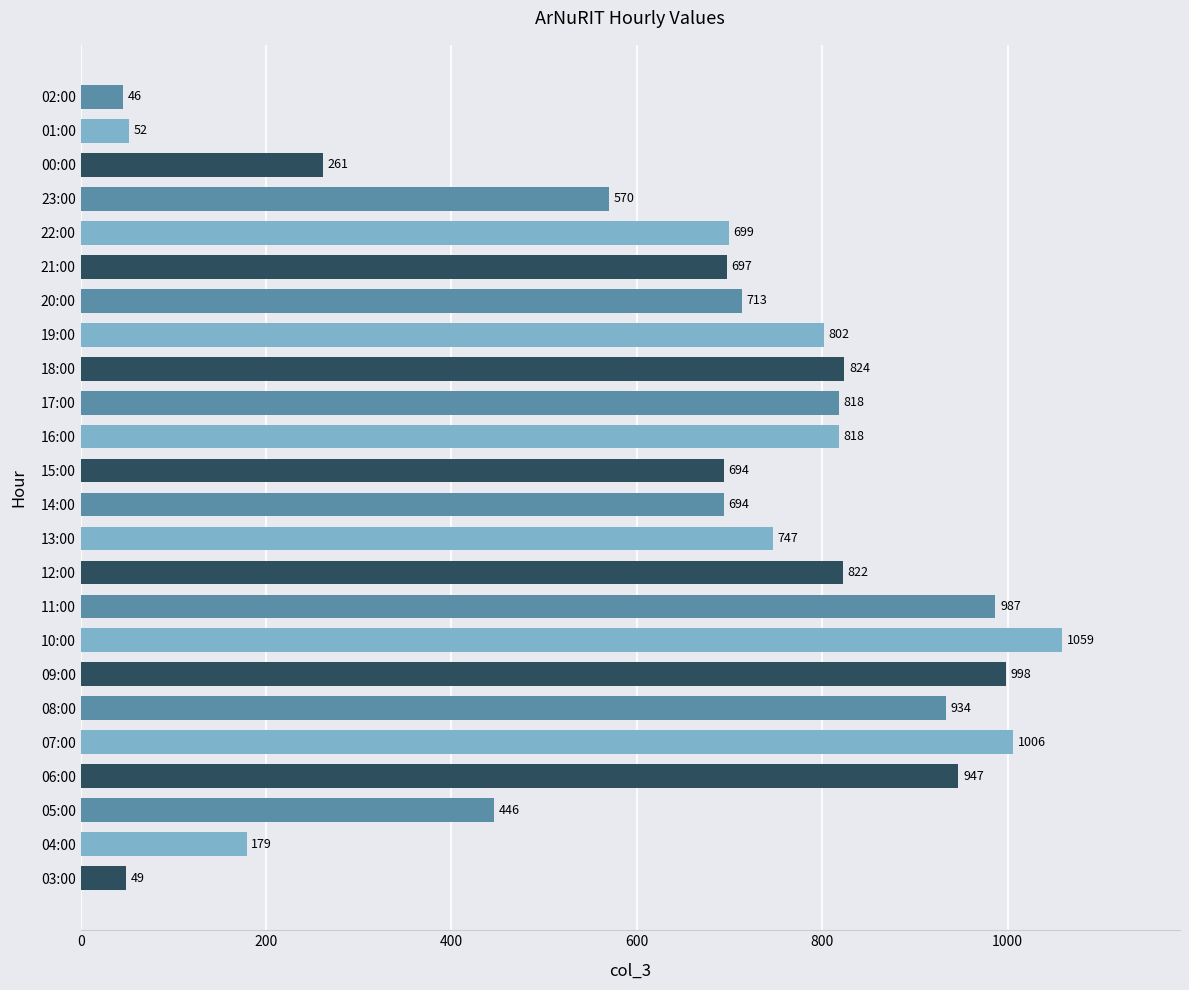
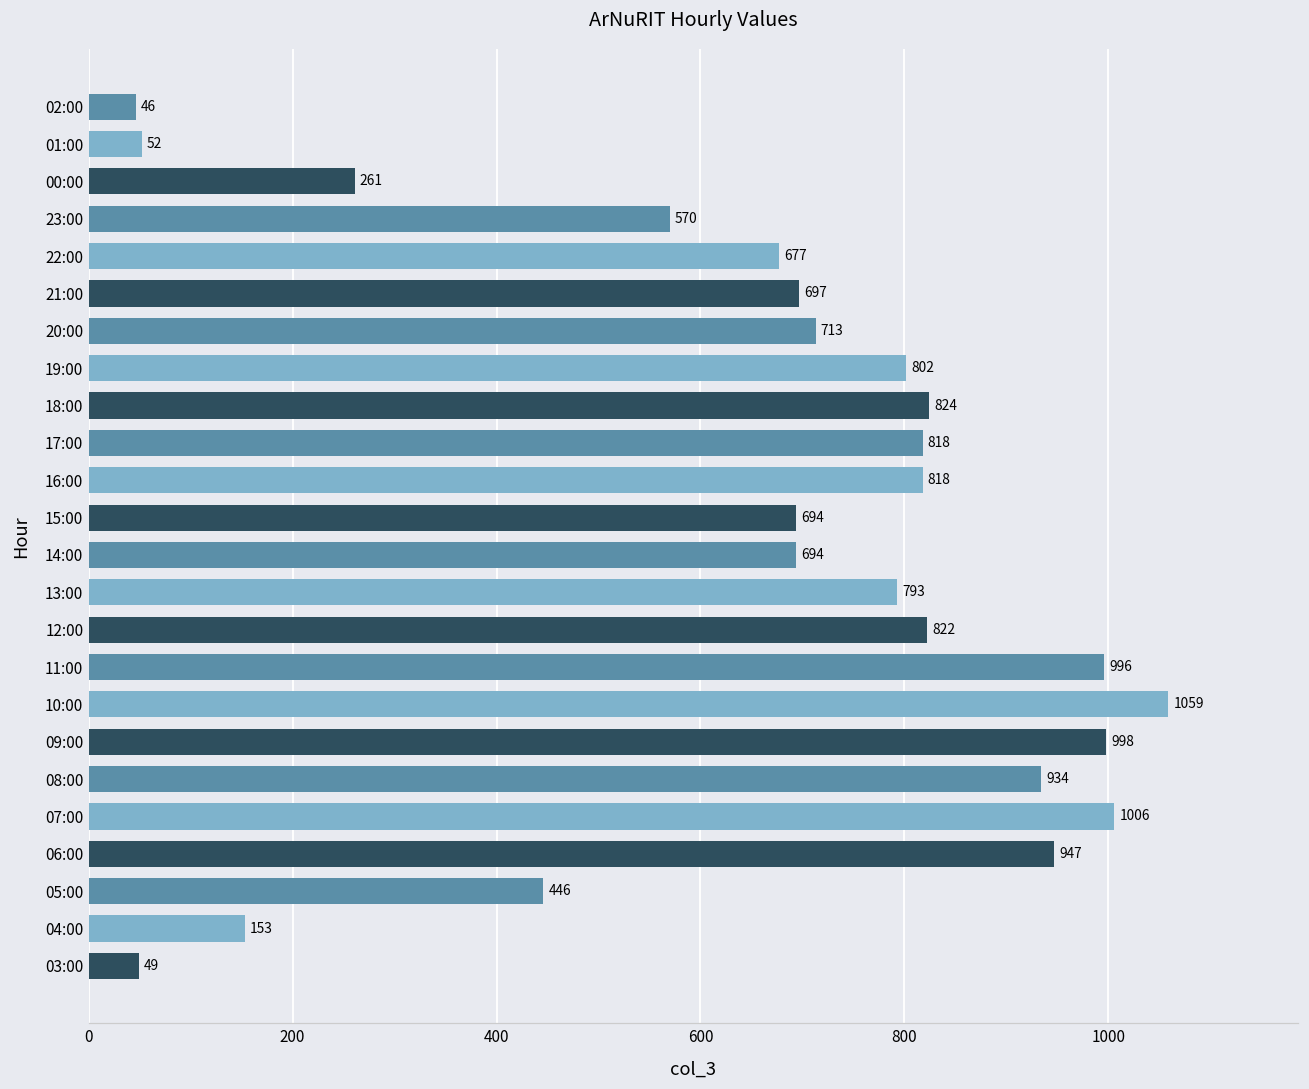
22:00: 699 -> 677
13:00: 747 -> 793
11:00: 987 -> 996
04:00: 179 -> 153
